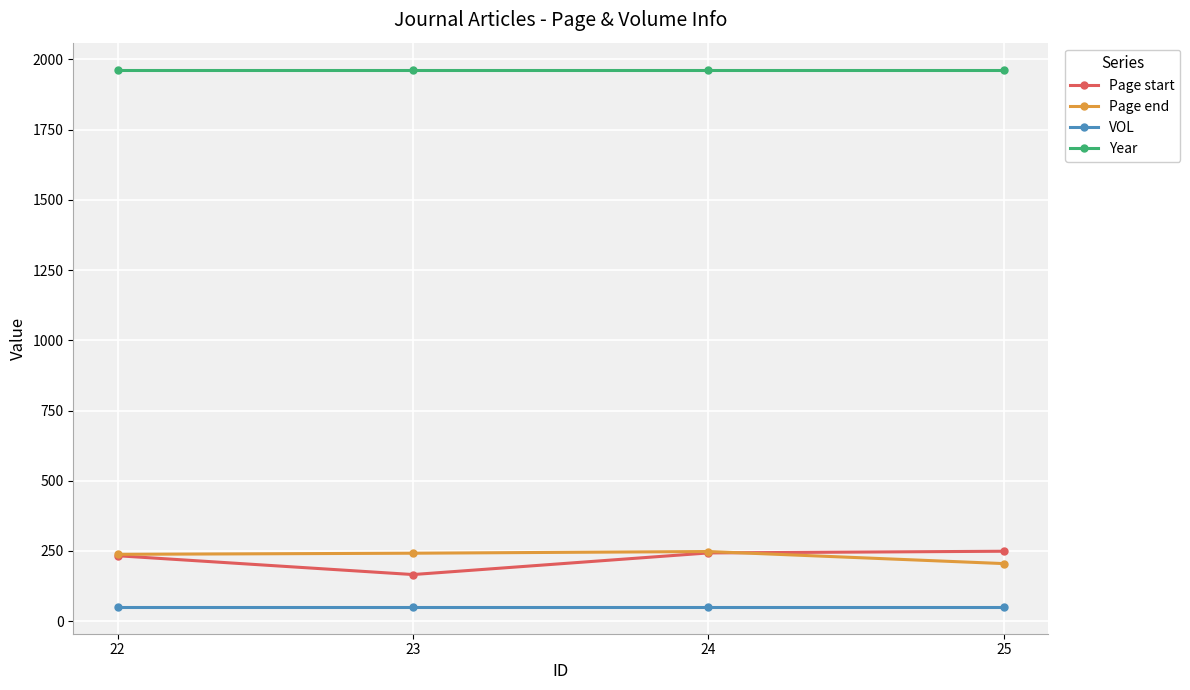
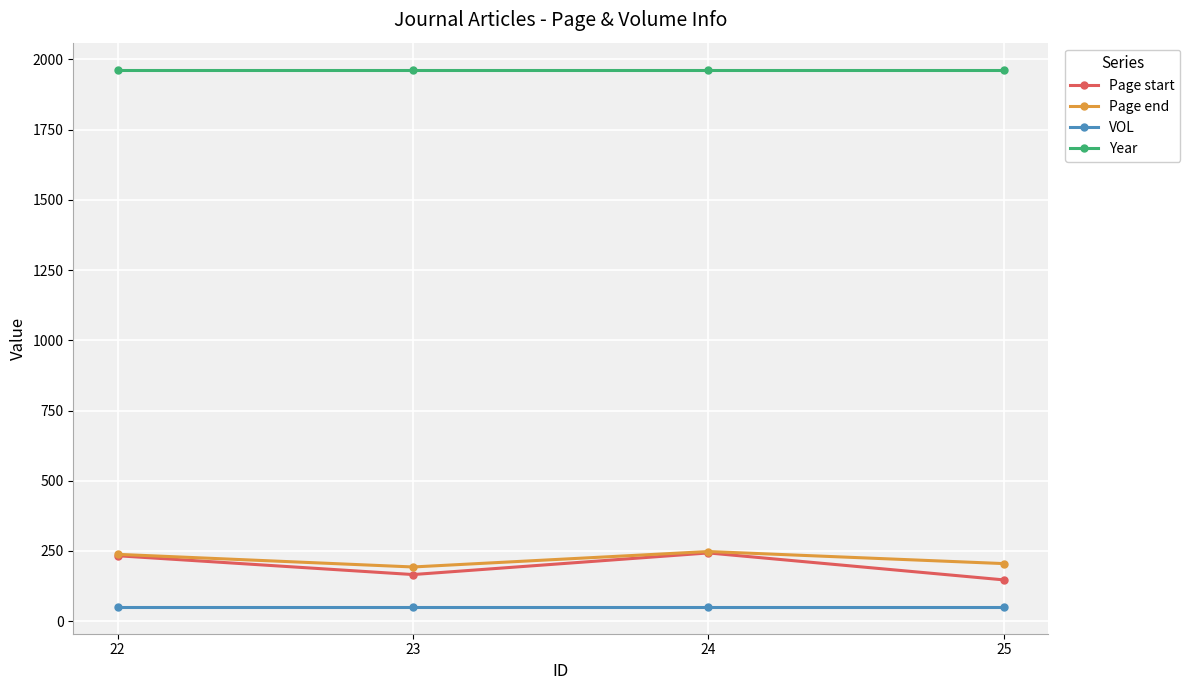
Page end, 23: 240 -> 190
Page start, 25: 250 -> 150
